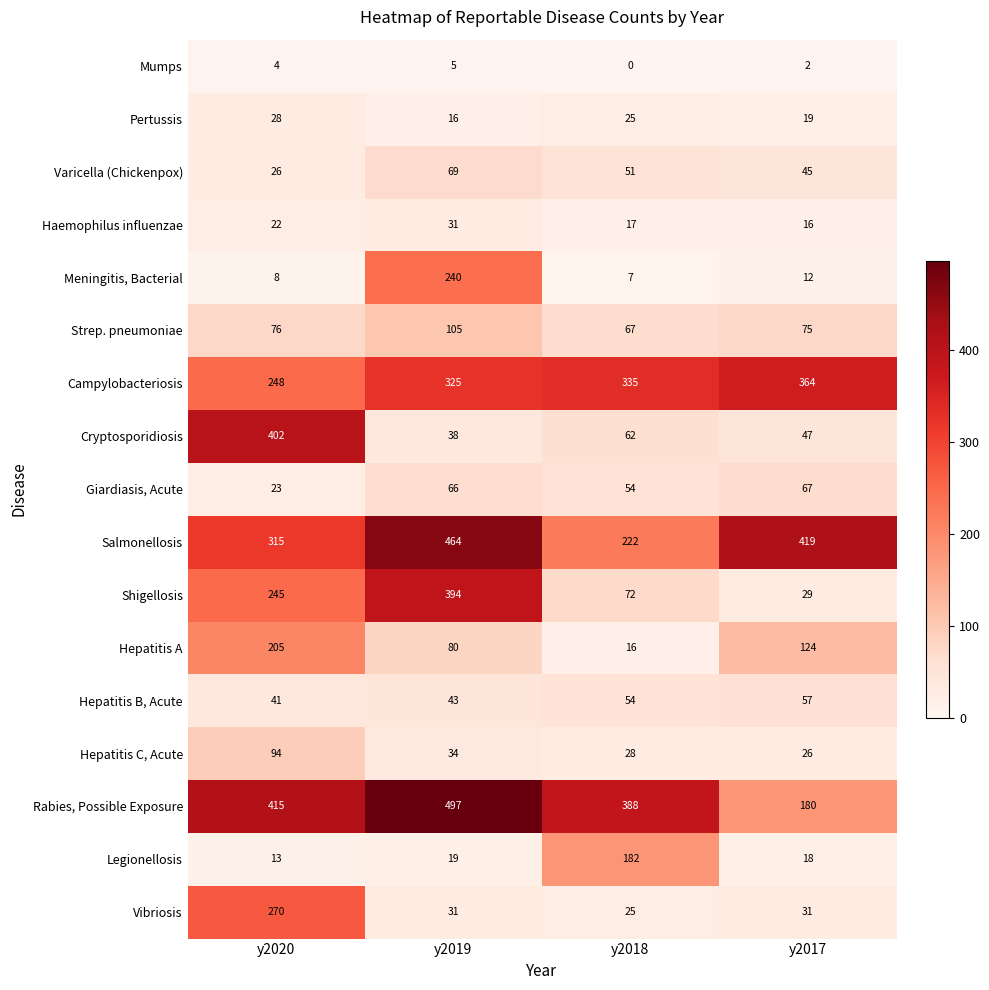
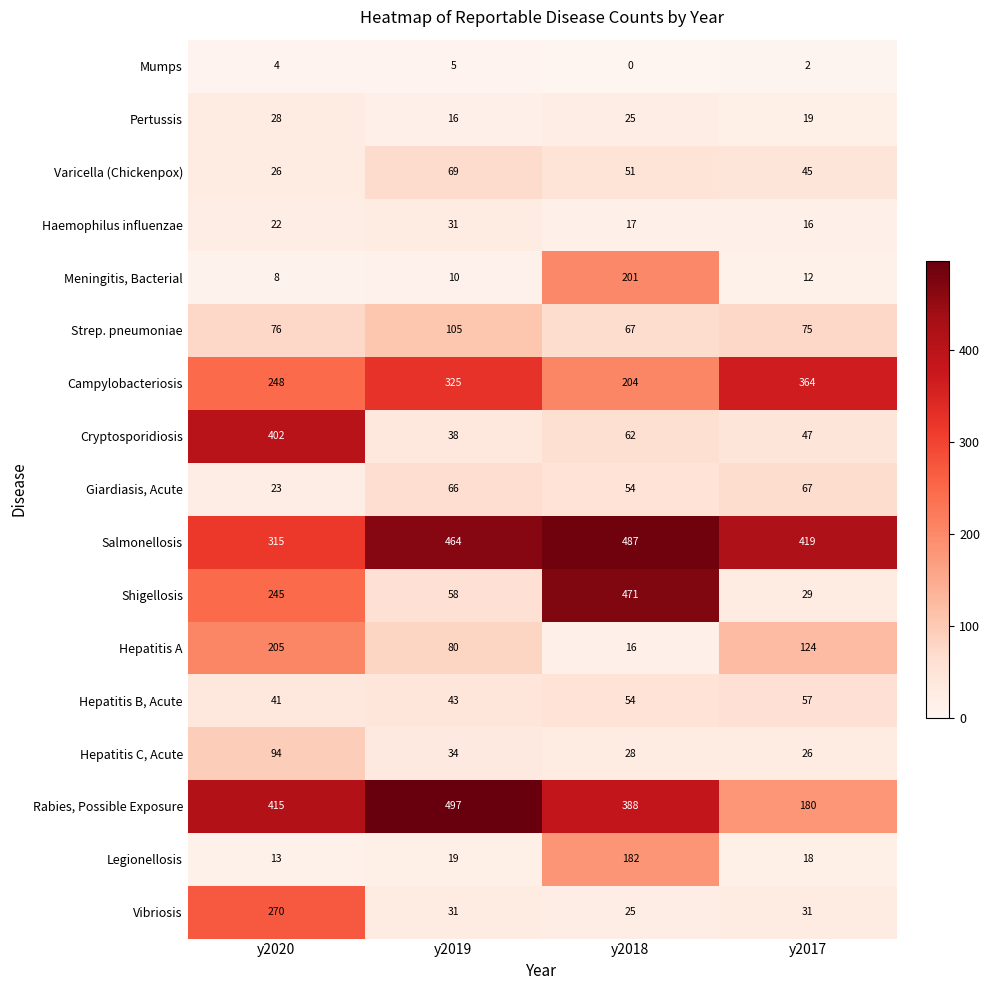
Meningitis, Bacterial, y2019: 240 -> 10
Meningitis, Bacterial, y2018: 7 -> 201
Campylobacteriosis, y2018: 335 -> 204
Salmonellosis, y2018: 222 -> 487
Shigellosis, y2019: 394 -> 58
Shigellosis, y2018: 72 -> 471
